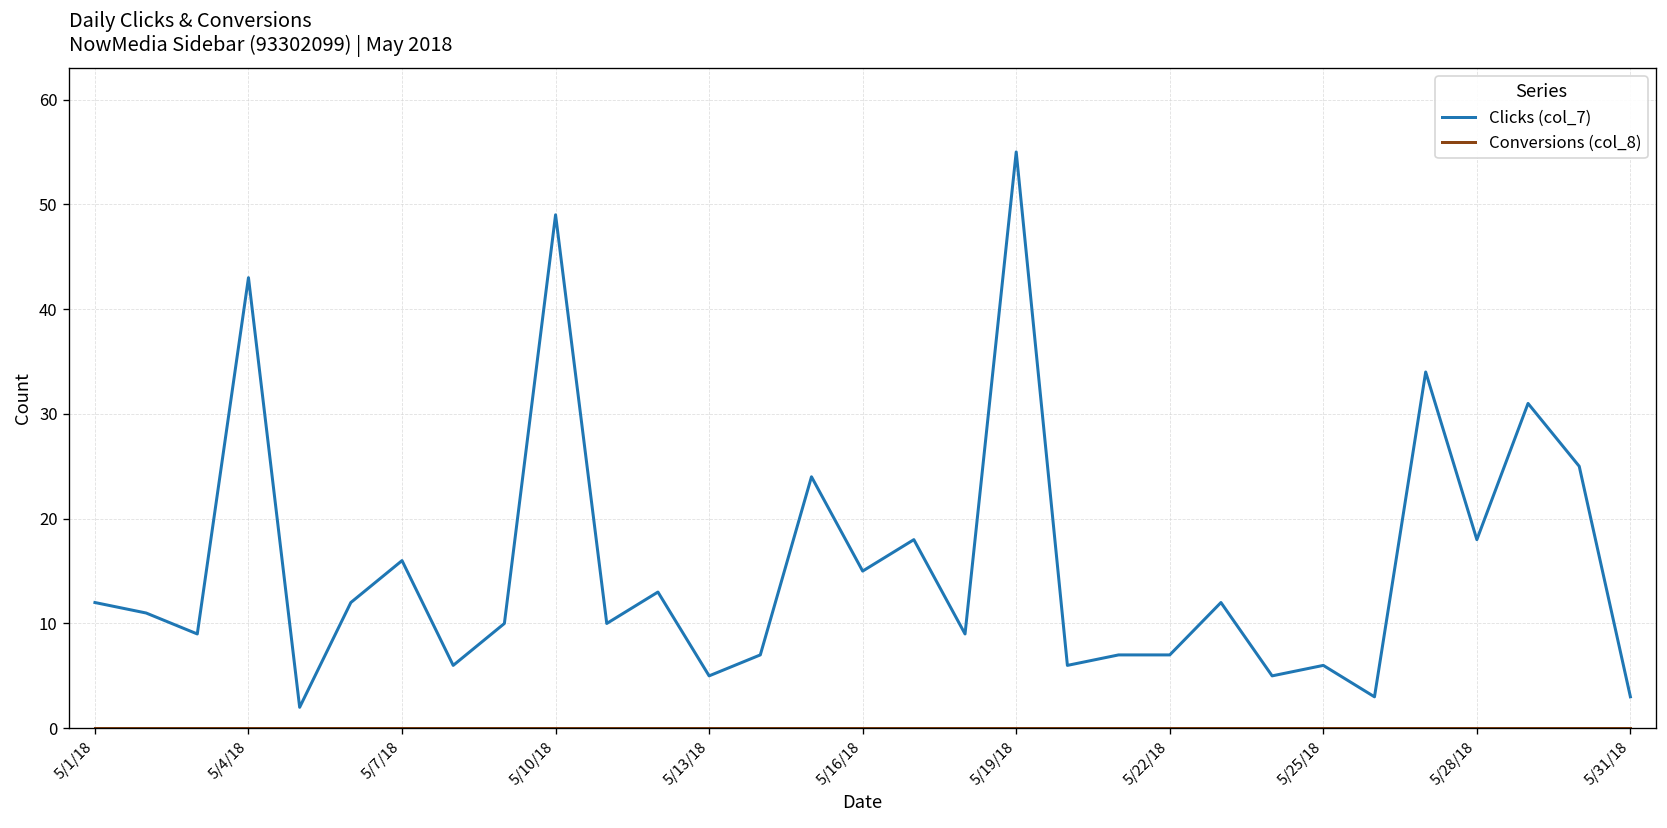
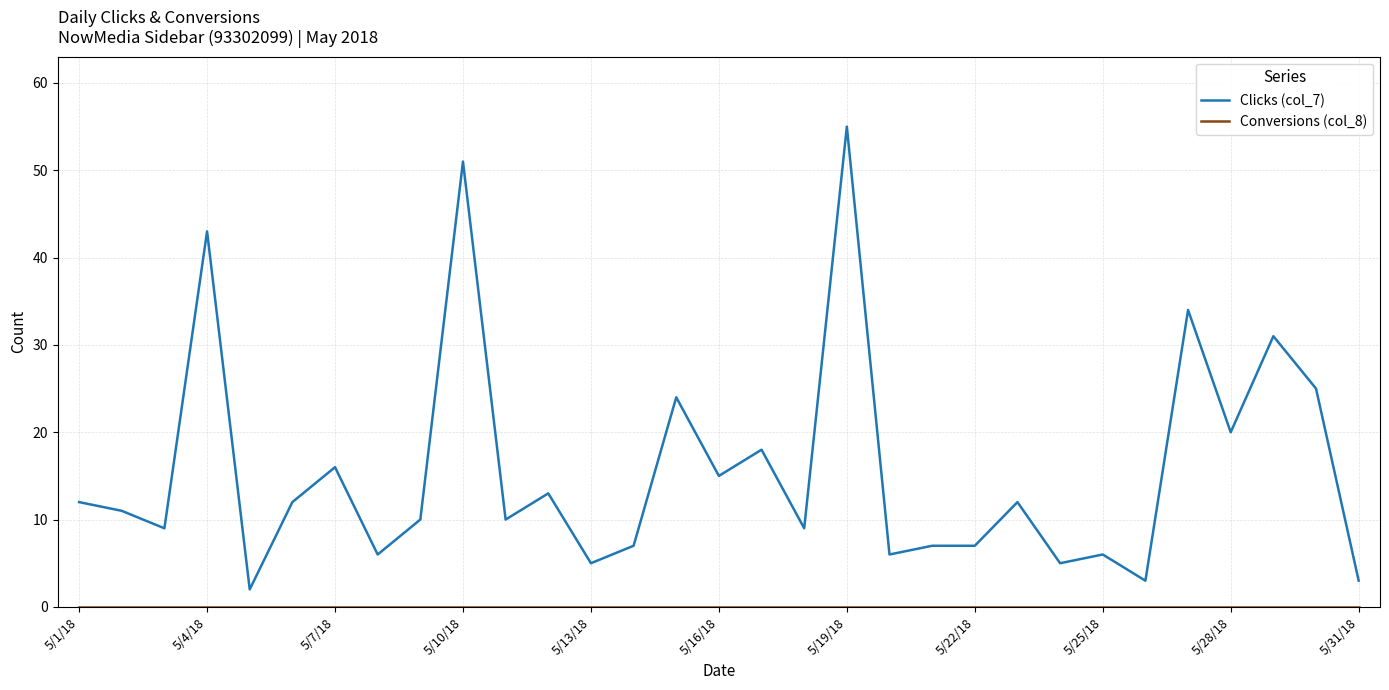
Clicks (col_7), 5/10/18: 49 -> 51
Clicks (col_7), 5/28/18: 18 -> 20
